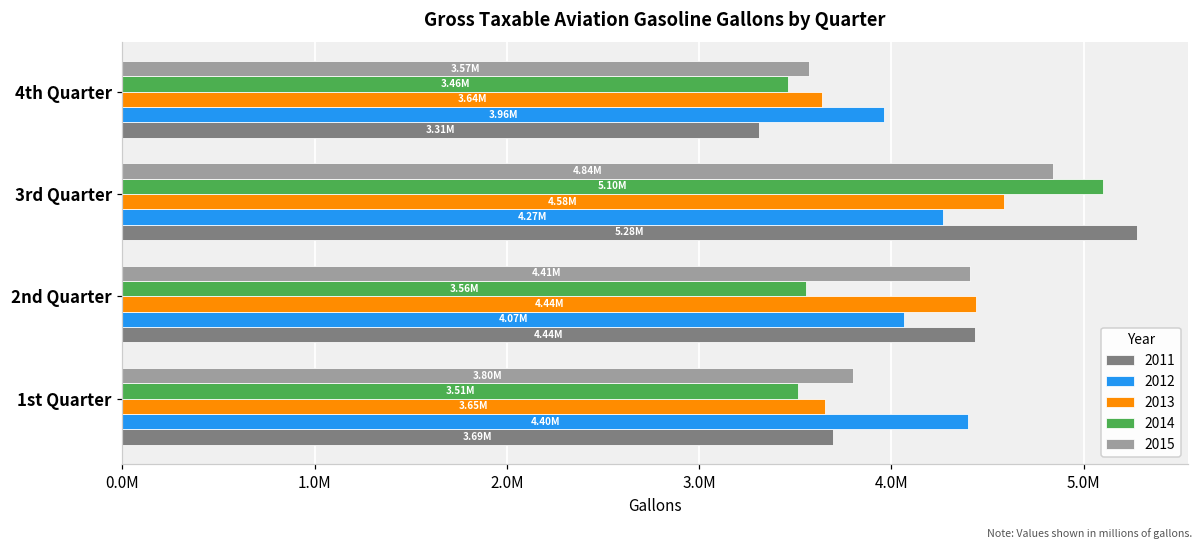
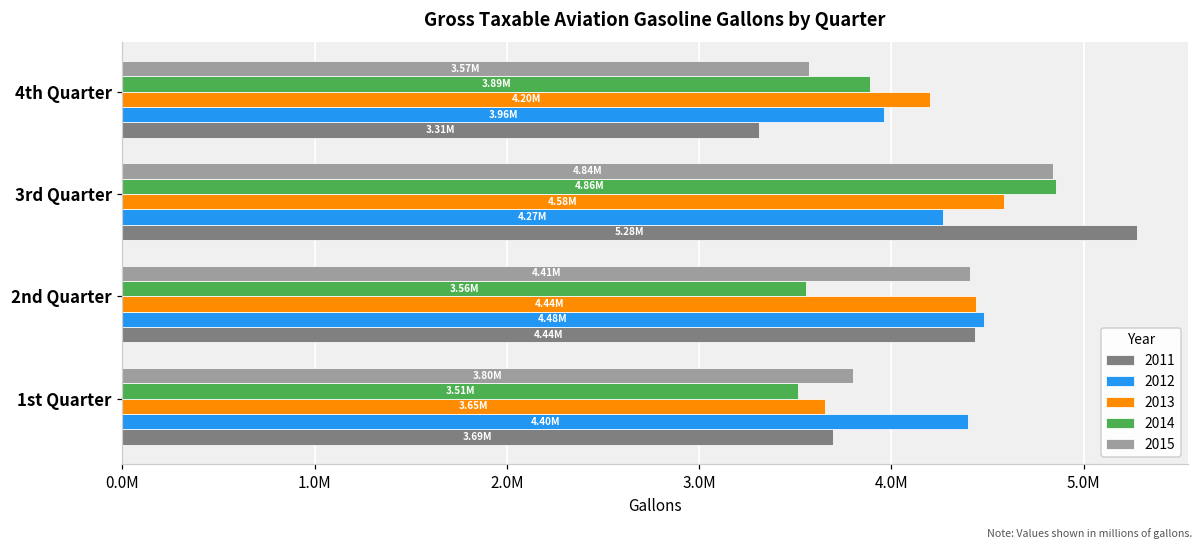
2014, 4th Quarter: 3.46M -> 3.89M
2013, 4th Quarter: 3.64M -> 4.20M
2014, 3rd Quarter: 5.10M -> 4.86M
2012, 2nd Quarter: 4.07M -> 4.48M
